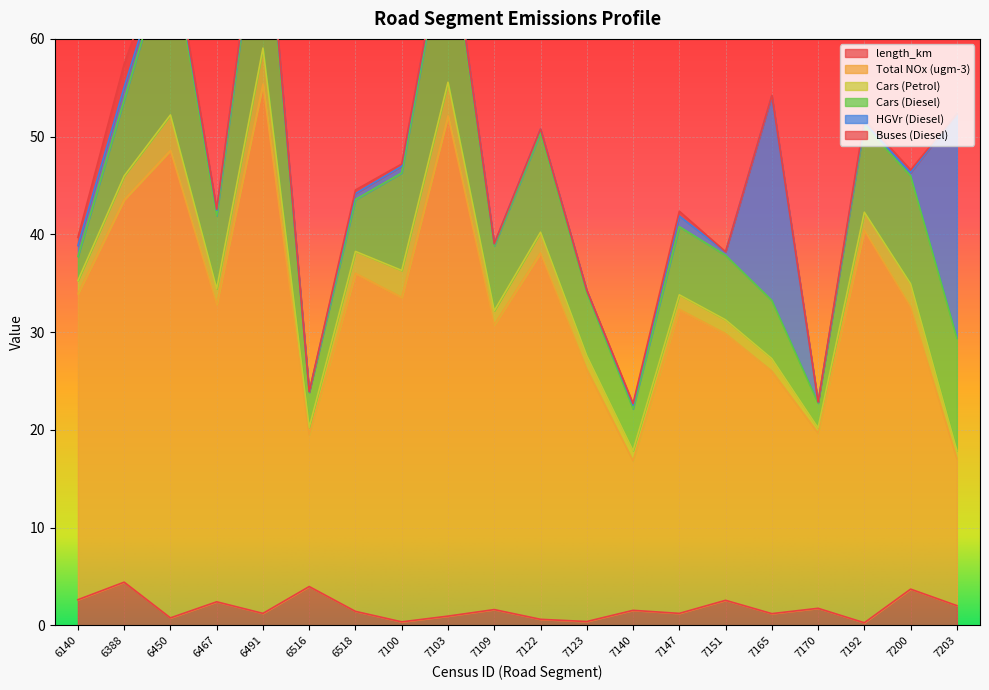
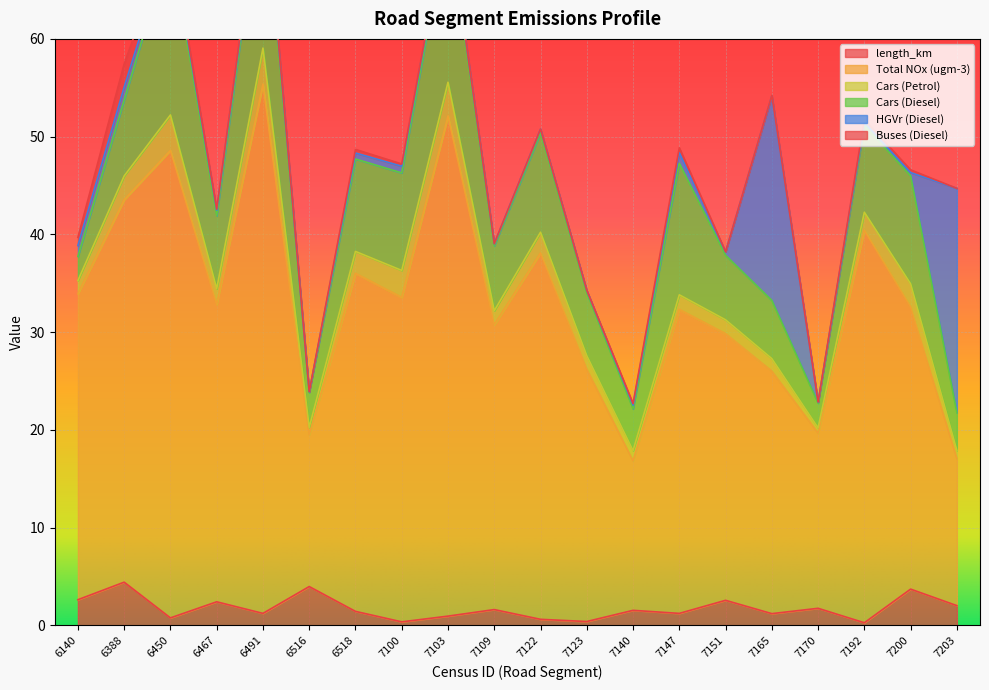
Cars (Diesel), 6518: 5 -> 9
Cars (Diesel), 7147: 7 -> 13
Cars (Diesel), 7203: 12 -> 4
